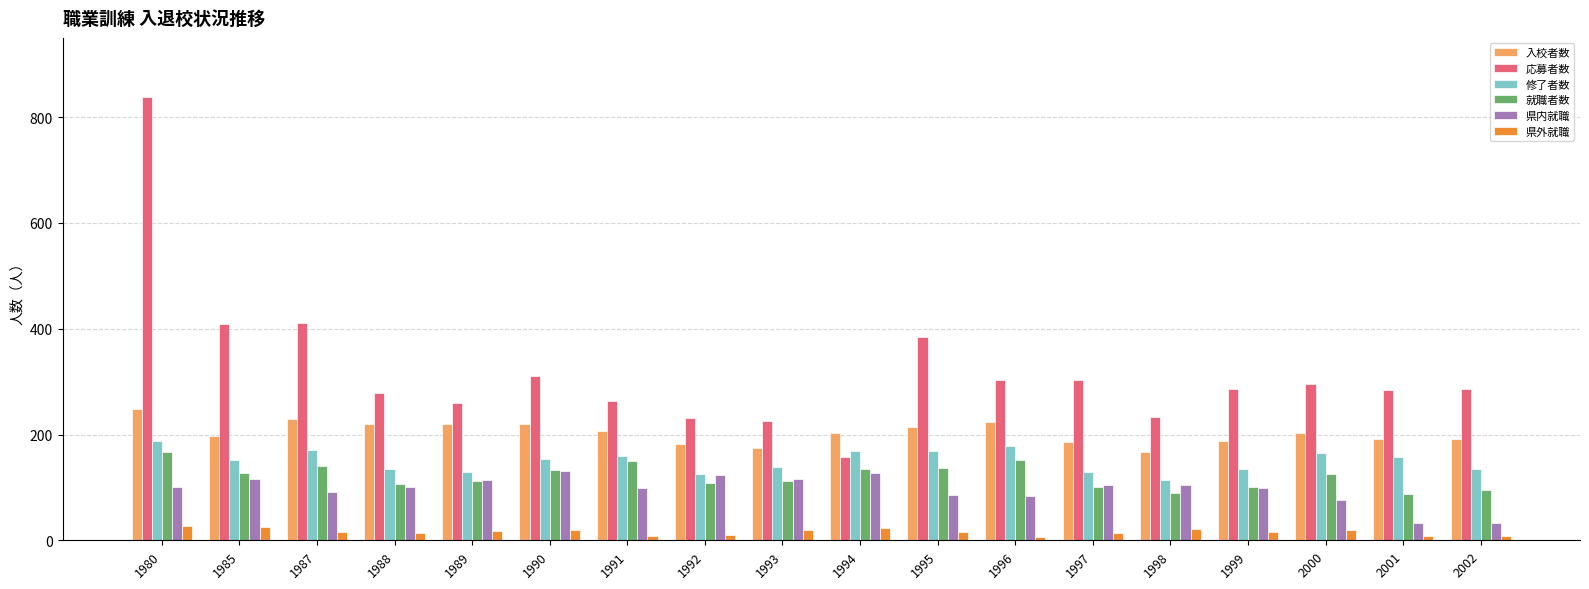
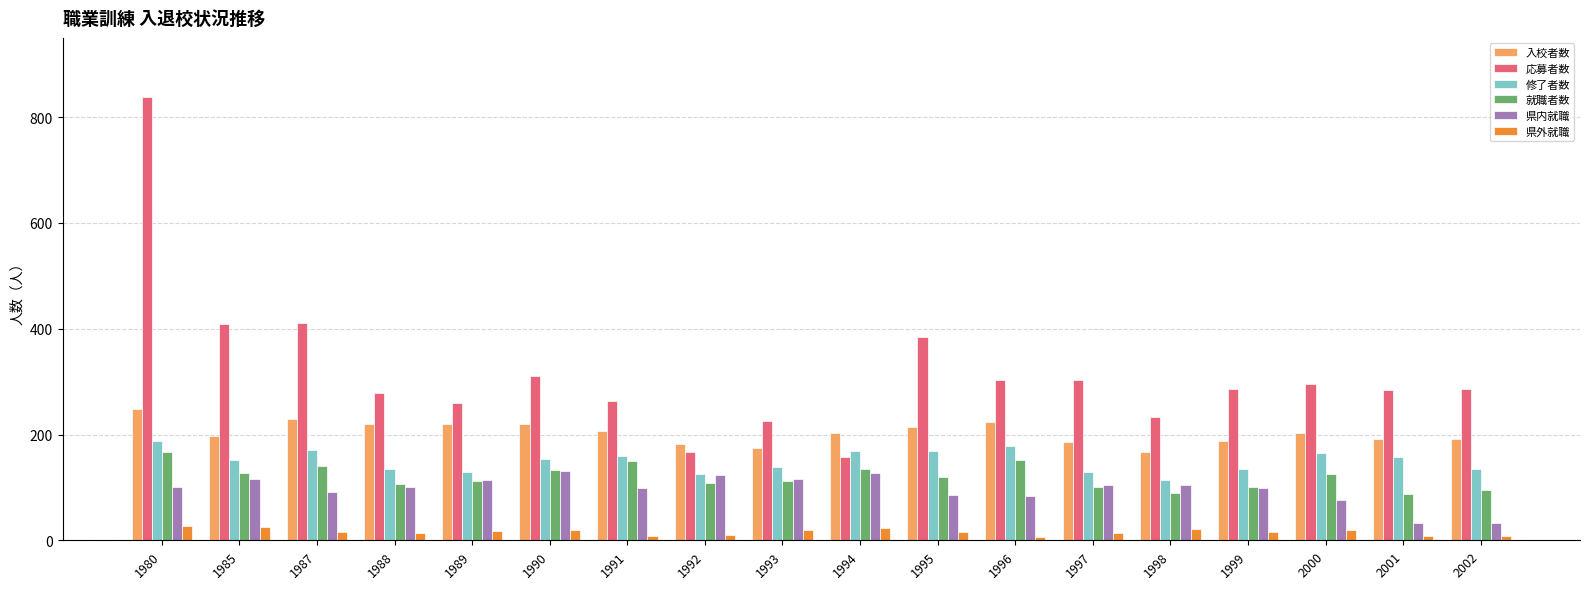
応募者数, 1992: 230 -> 170
就職者数, 1995: 140 -> 120
